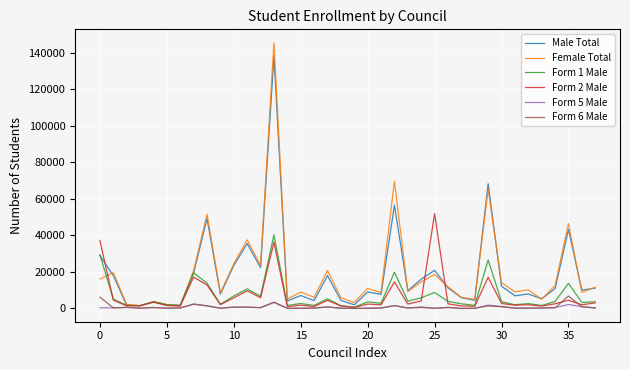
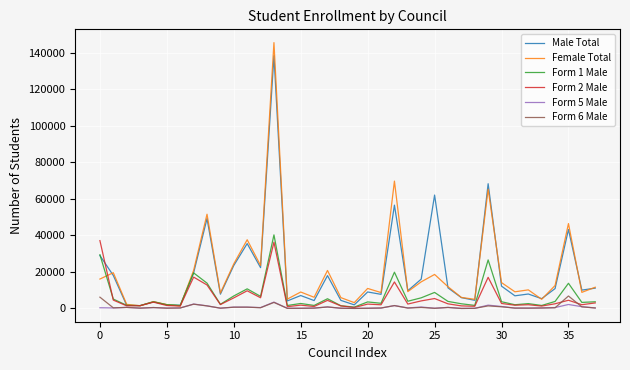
Male Total, 25: 21000 -> 62000
Form 2 Male, 25: 52000 -> 5000
